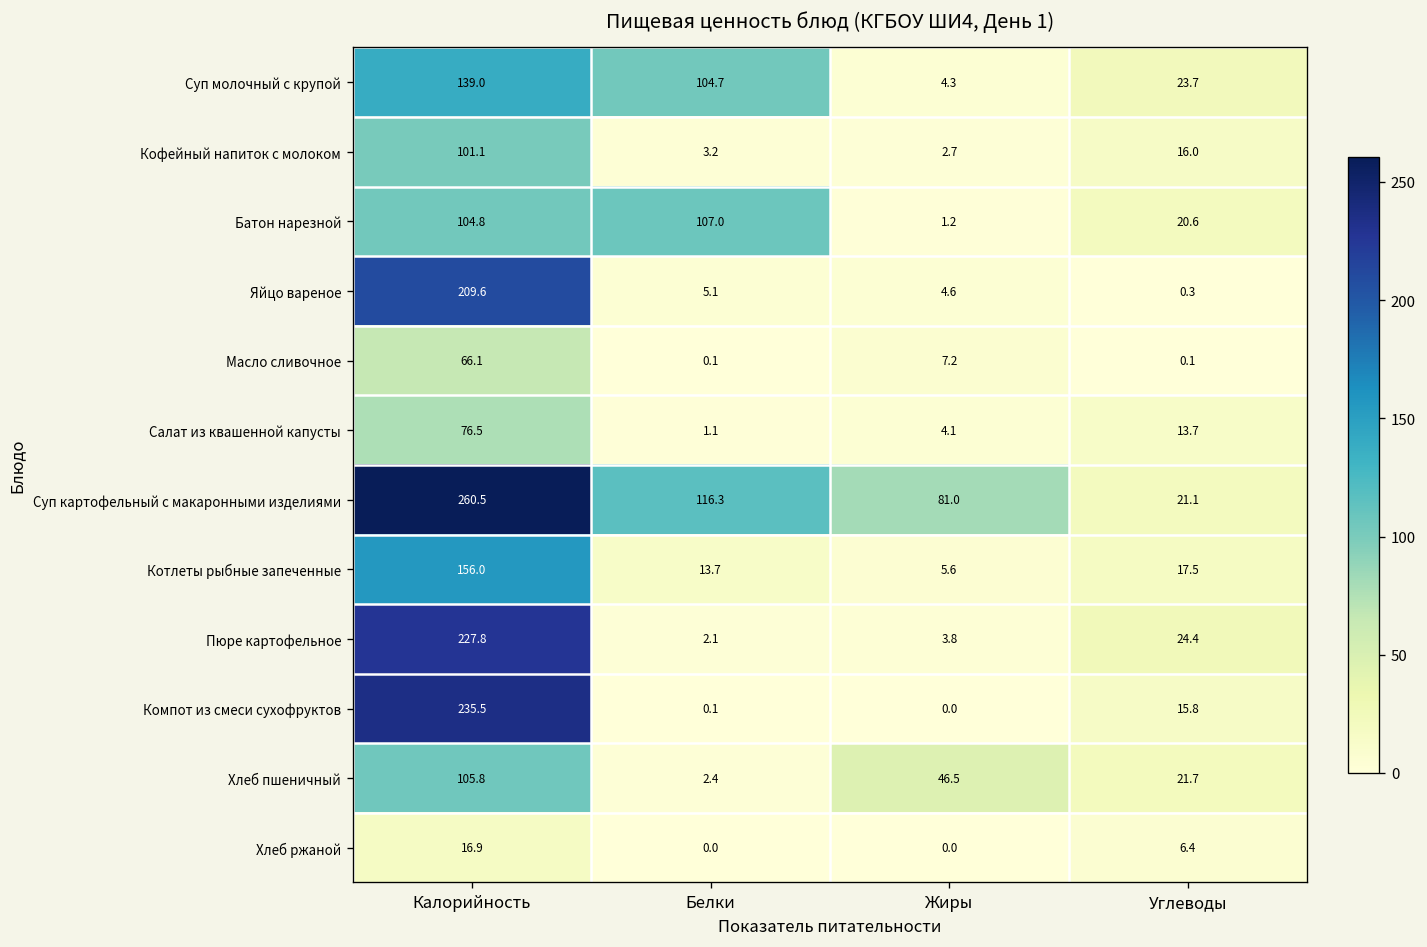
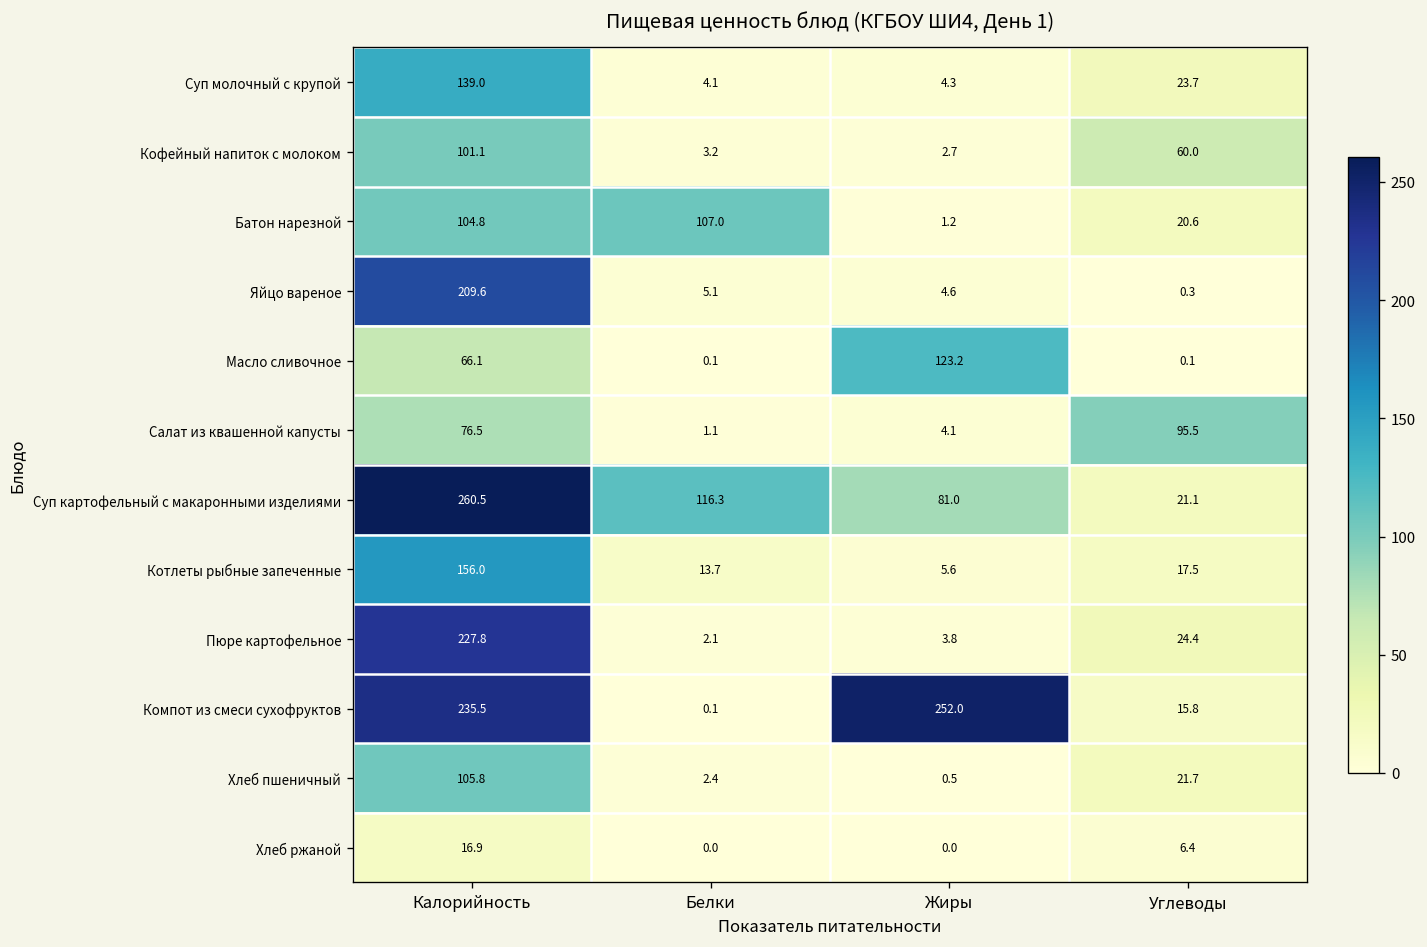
Суп молочный с крупой, Белки: 104.7 -> 4.1
Кофейный напиток с молоком, Углеводы: 16.0 -> 60.0
Масло сливочное, Жиры: 7.2 -> 123.2
Салат из квашенной капусты, Углеводы: 13.7 -> 95.5
Компот из смеси сухофруктов, Жиры: 0.0 -> 252.0
Хлеб пшеничный, Жиры: 46.5 -> 0.5
